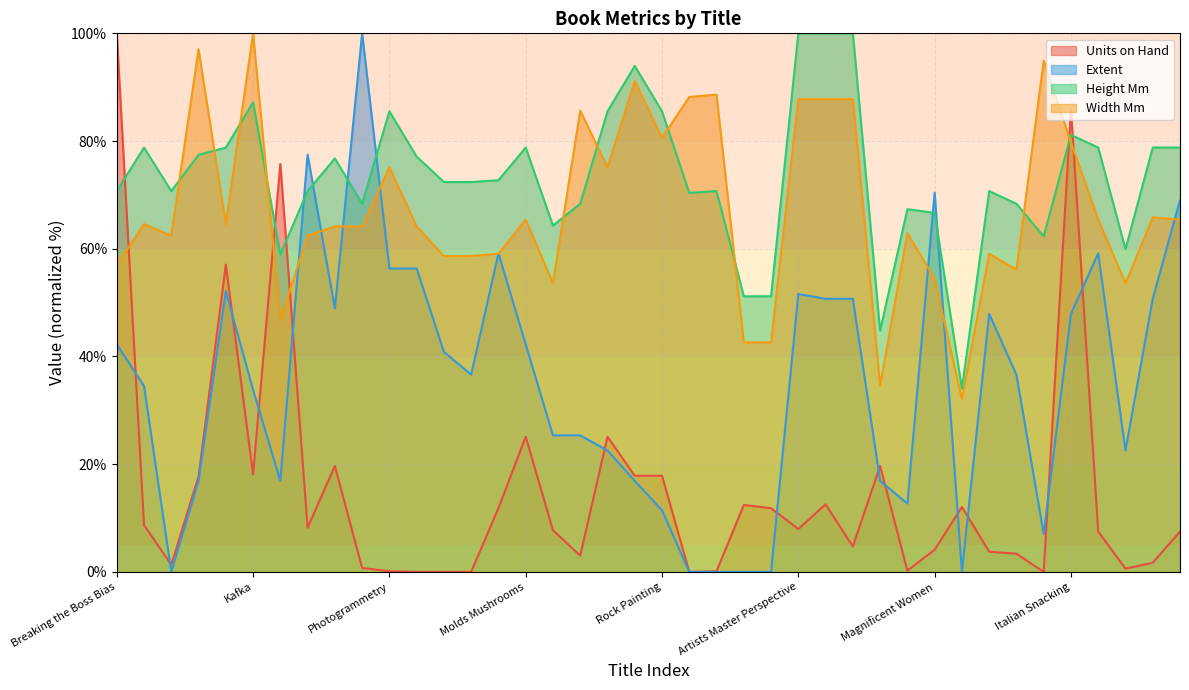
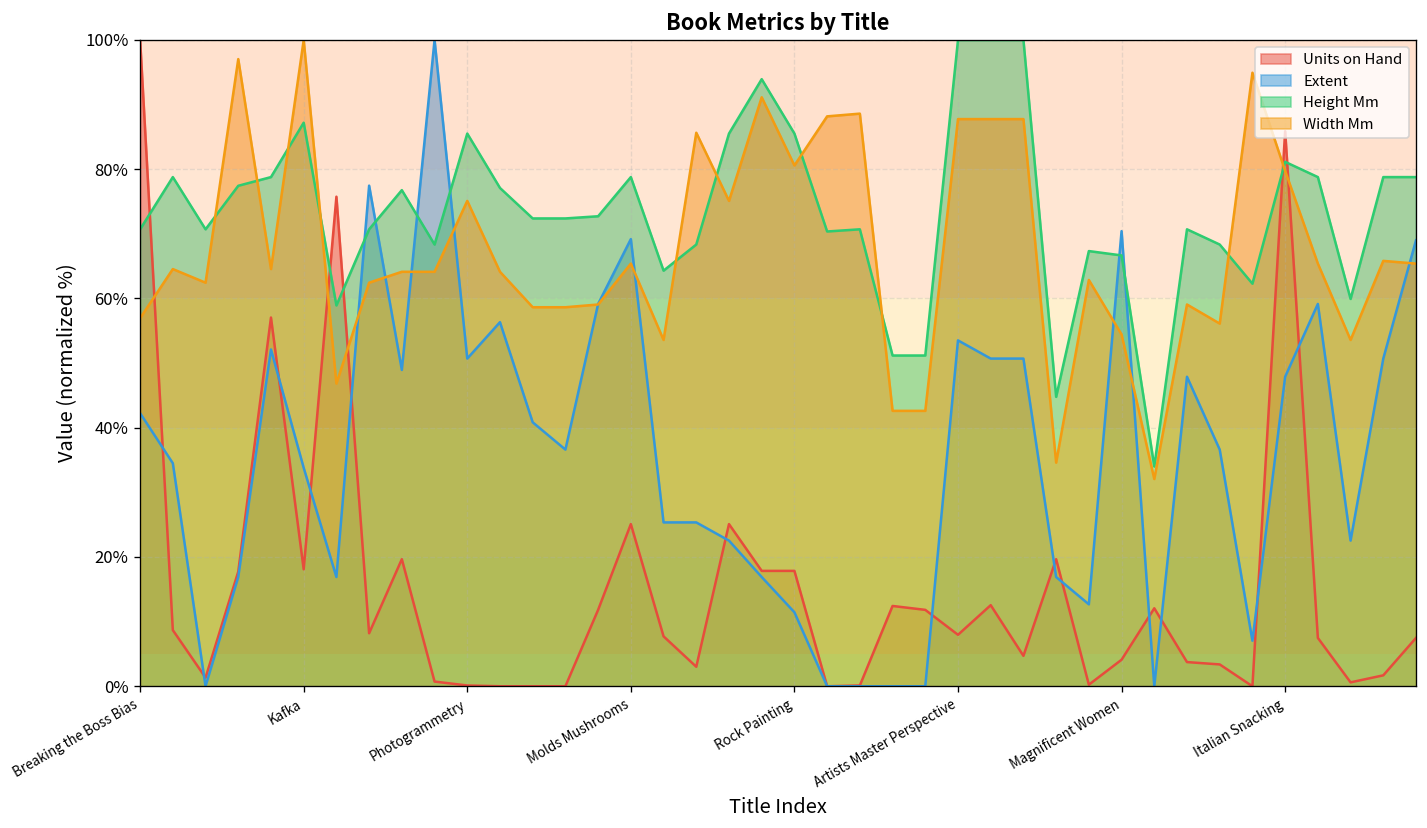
Extent, Photogrammetry: 56% -> 51%
Extent, Molds Mushrooms: 42% -> 69%
Extent, Artists Master Perspective: 52% -> 54%
